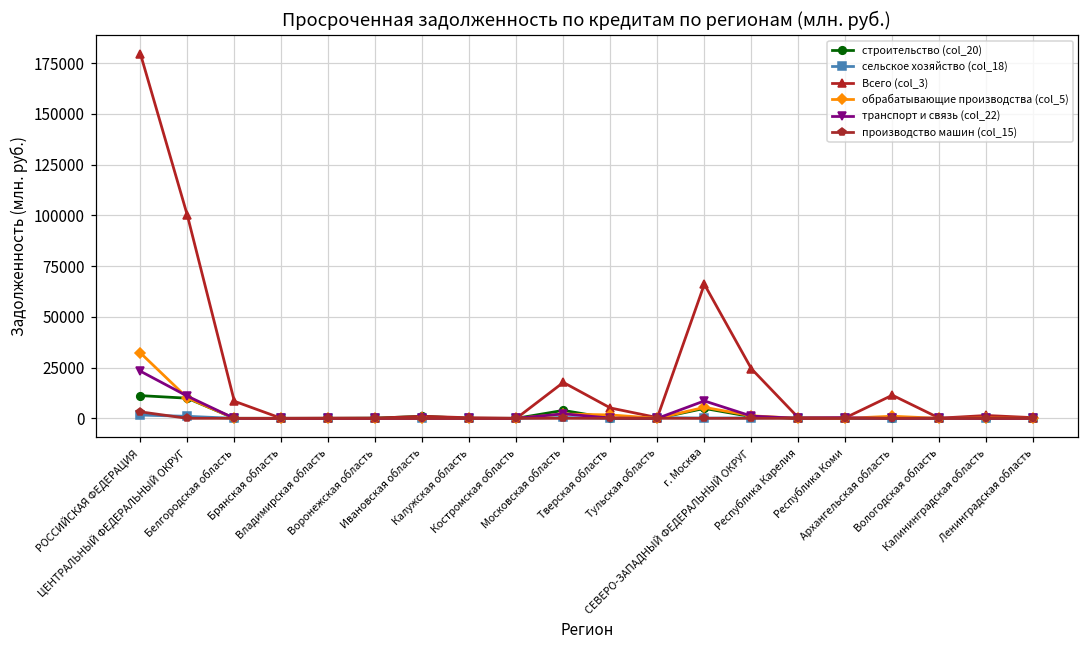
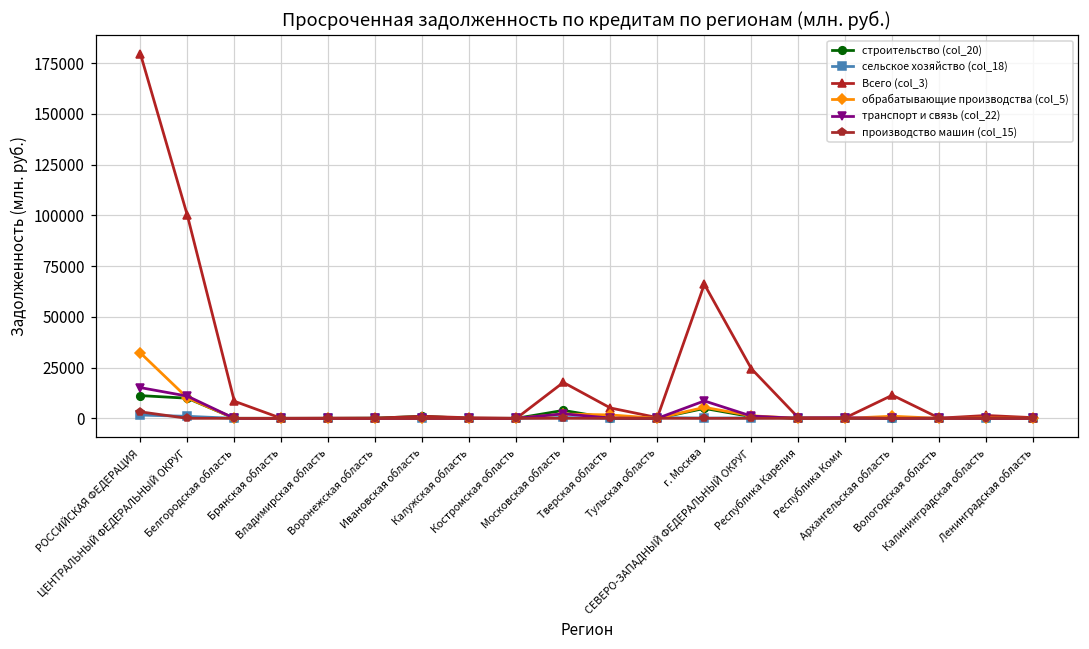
транспорт и связь (col_22), РОССИЙСКАЯ ФЕДЕРАЦИЯ: 23000 -> 15000
